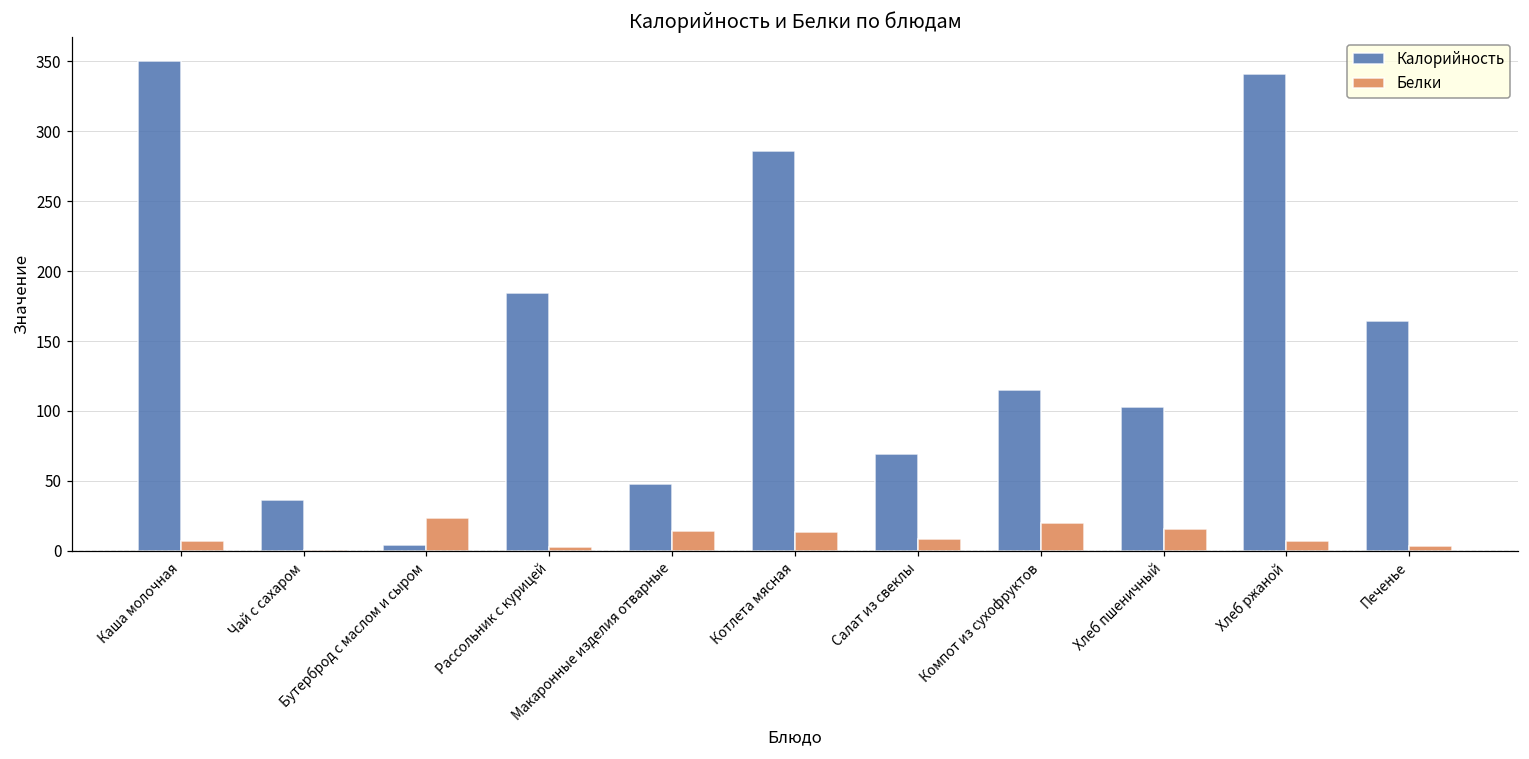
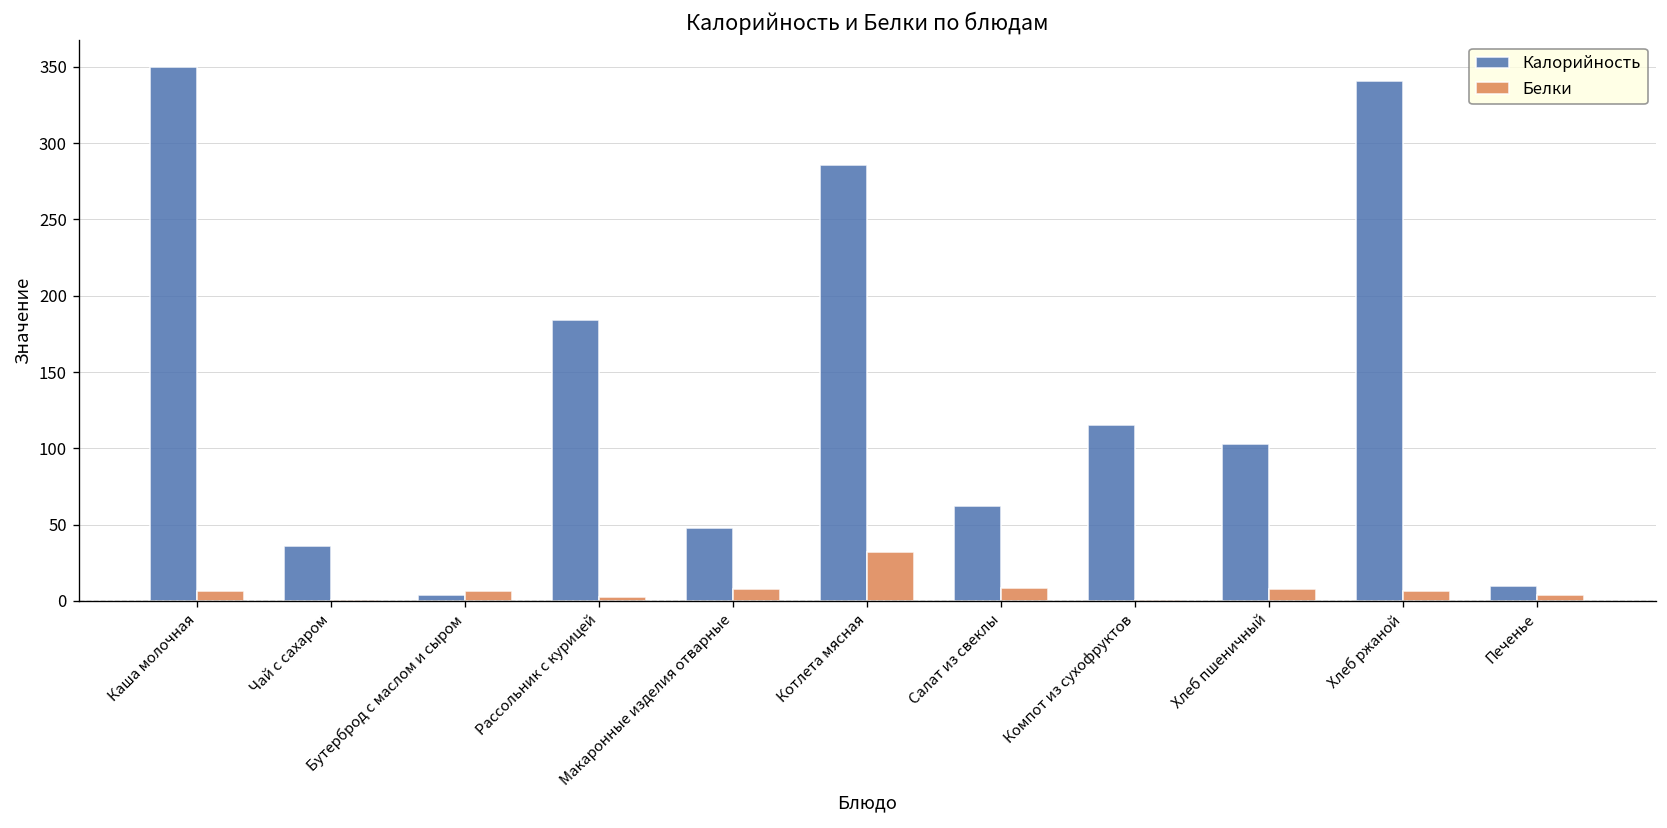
Белки, Бутерброд с маслом и сыром: 23 -> 6
Белки, Макаронные изделия отварные: 14 -> 8
Белки, Котлета мясная: 14 -> 32
Калорийность, Салат из свеклы: 69 -> 62
Белки, Компот из сухофруктов: 20 -> 1
Белки, Хлеб пшеничный: 15 -> 8
Калорийность, Печенье: 164 -> 10
